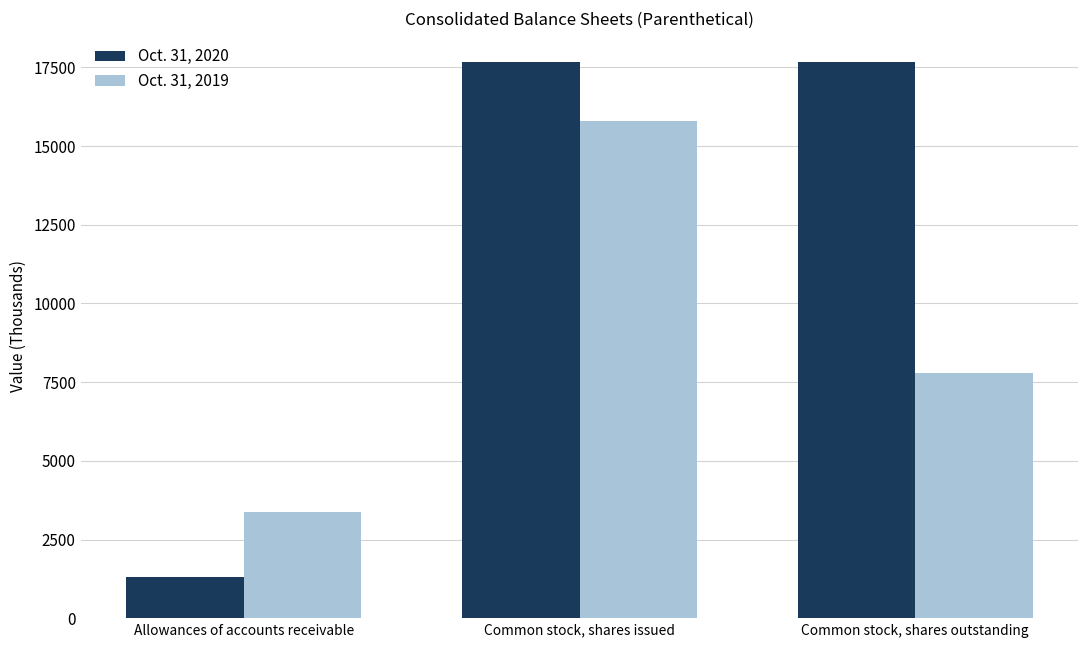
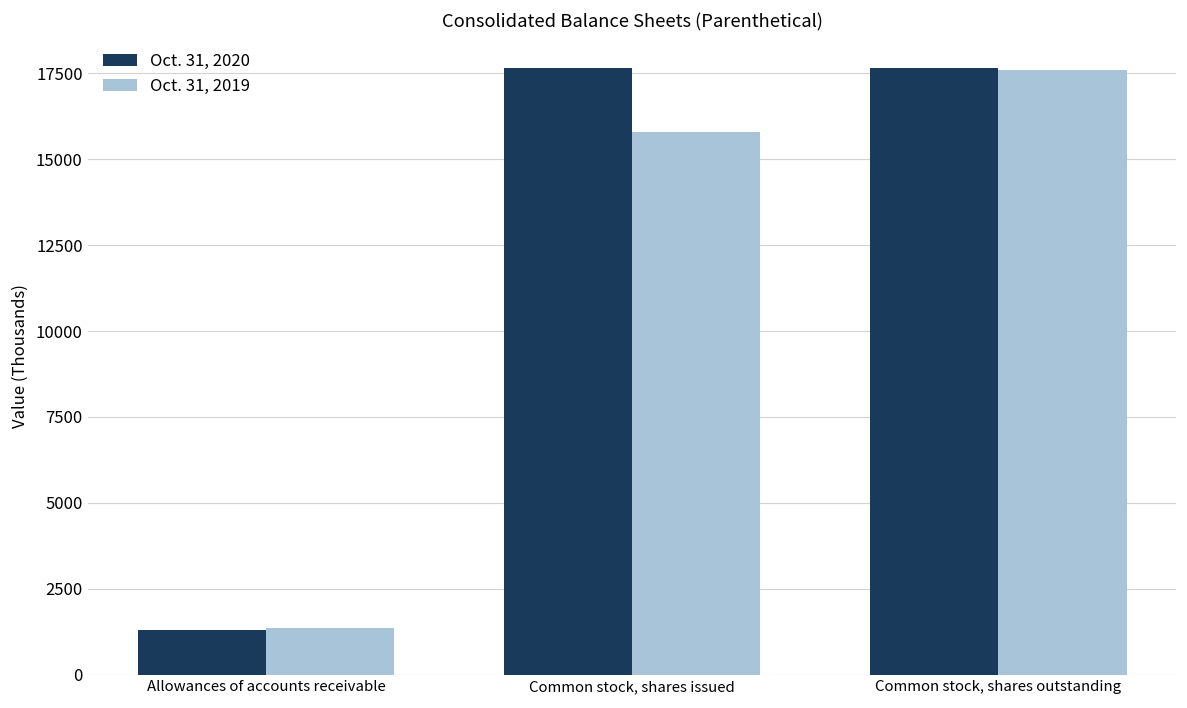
Oct. 31, 2019, Allowances of accounts receivable: 3400 -> 1400
Oct. 31, 2019, Common stock, shares outstanding: 7800 -> 17600
